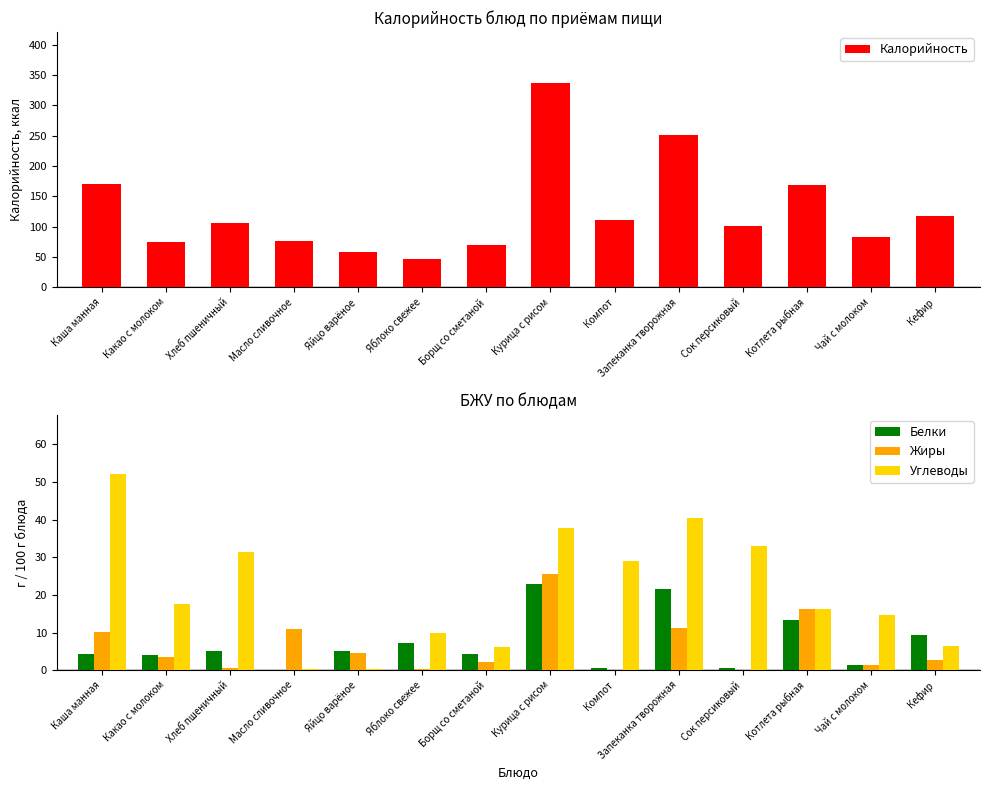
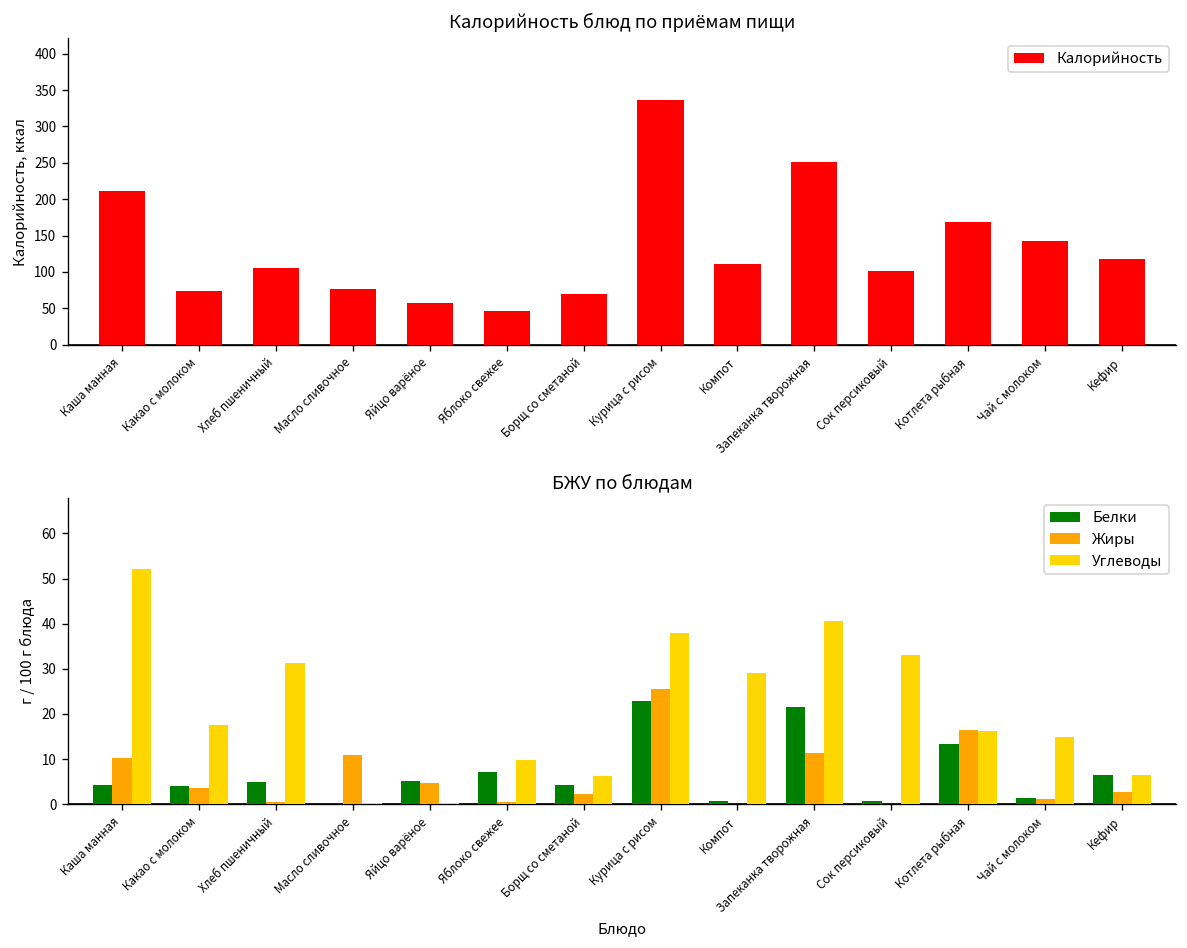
Калорийность блюд по приёмам пищи, Каша манная: 170 -> 210
Калорийность блюд по приёмам пищи, Чай с молоком: 80 -> 140
БЖУ по блюдам, Белки, Кефир: 9 -> 6
